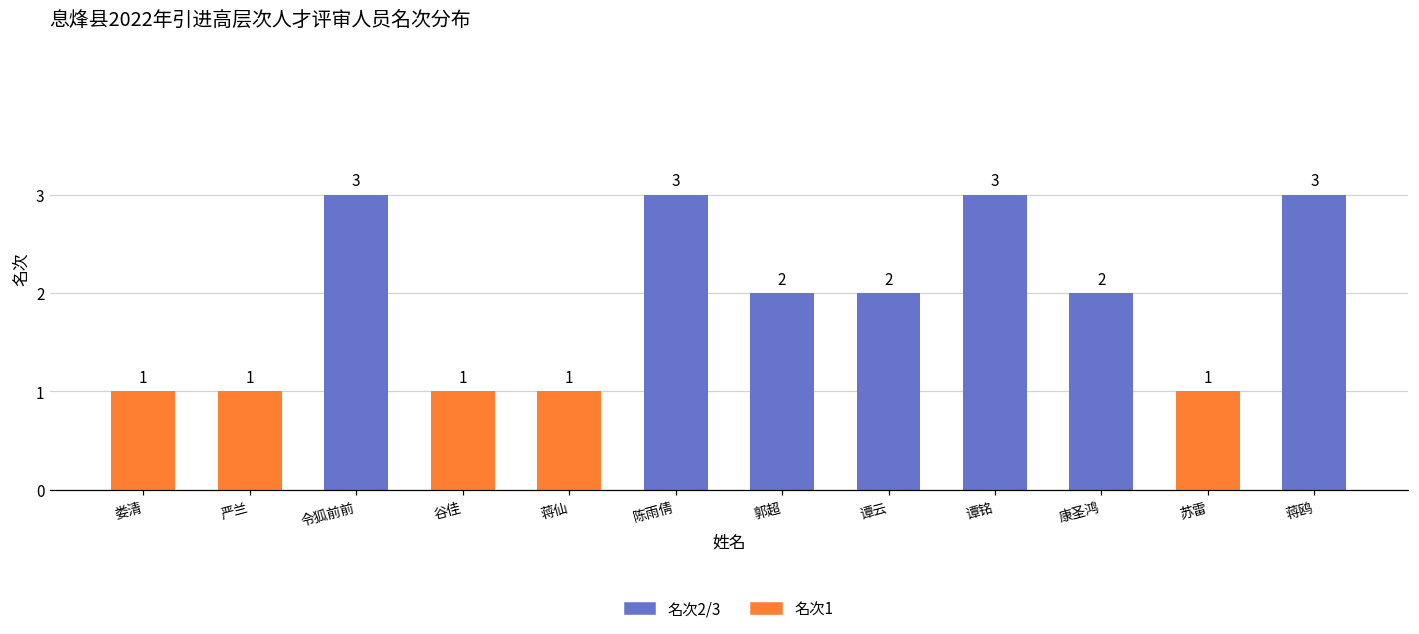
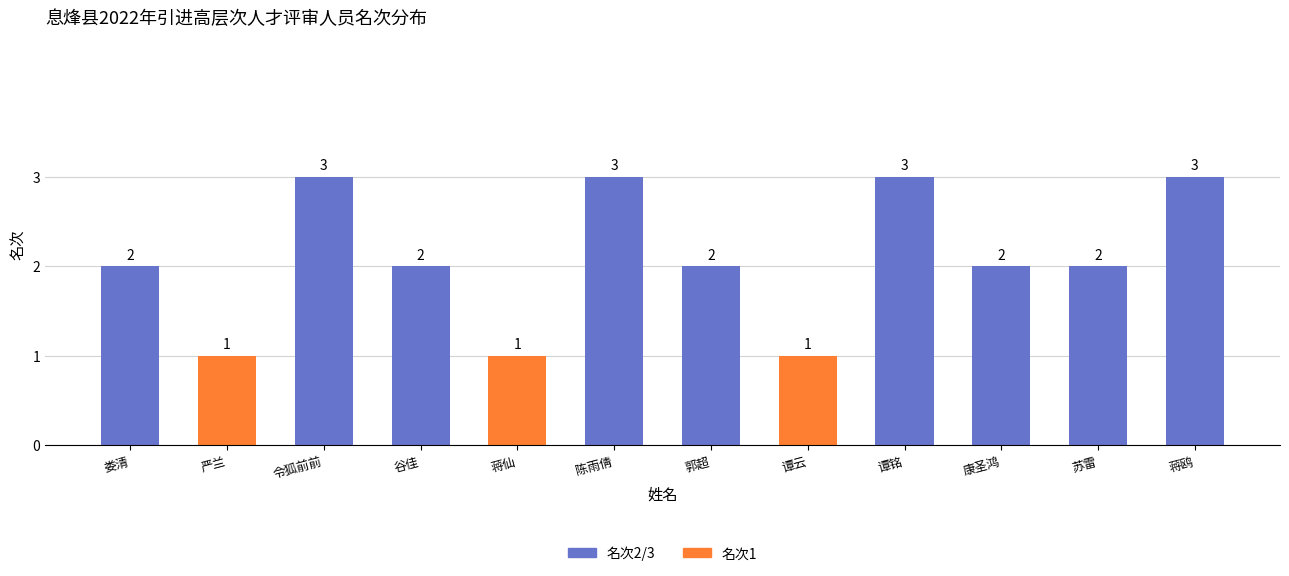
娄清: 1 -> 2
谷佳: 1 -> 2
谭云: 2 -> 1
苏雷: 1 -> 2
